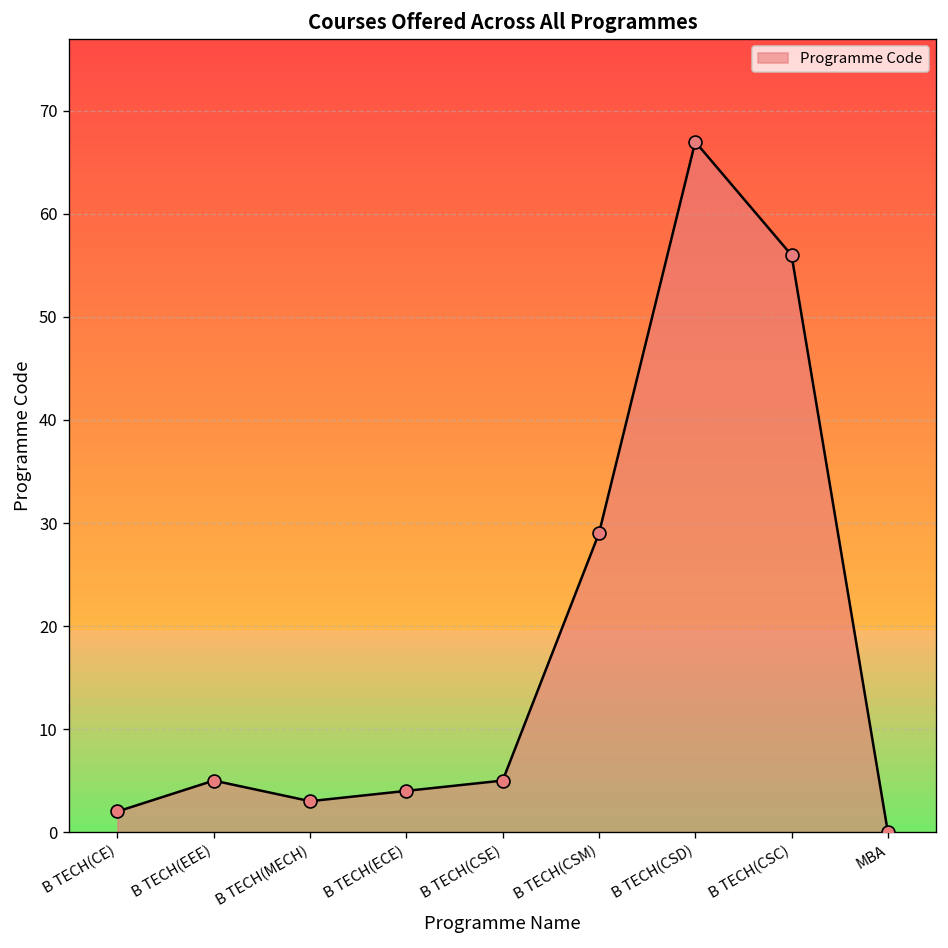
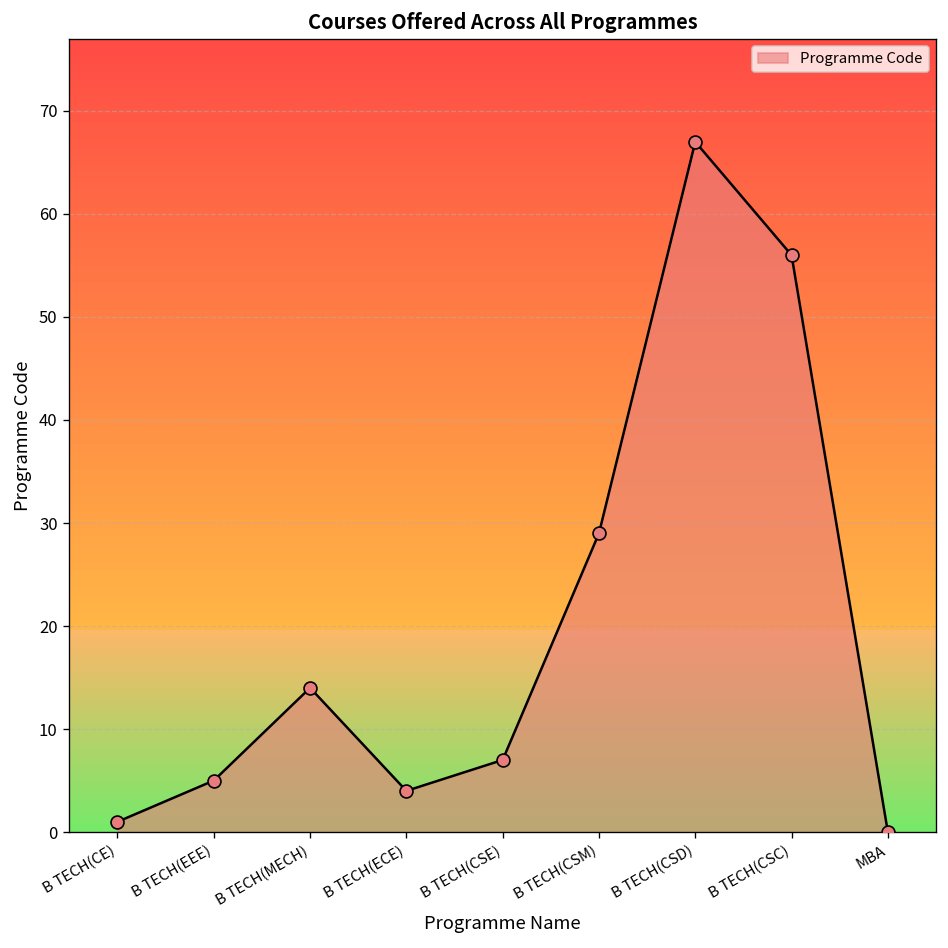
B TECH(CE): 2 -> 1
B TECH(MECH): 3 -> 14
B TECH(CSE): 5 -> 7
